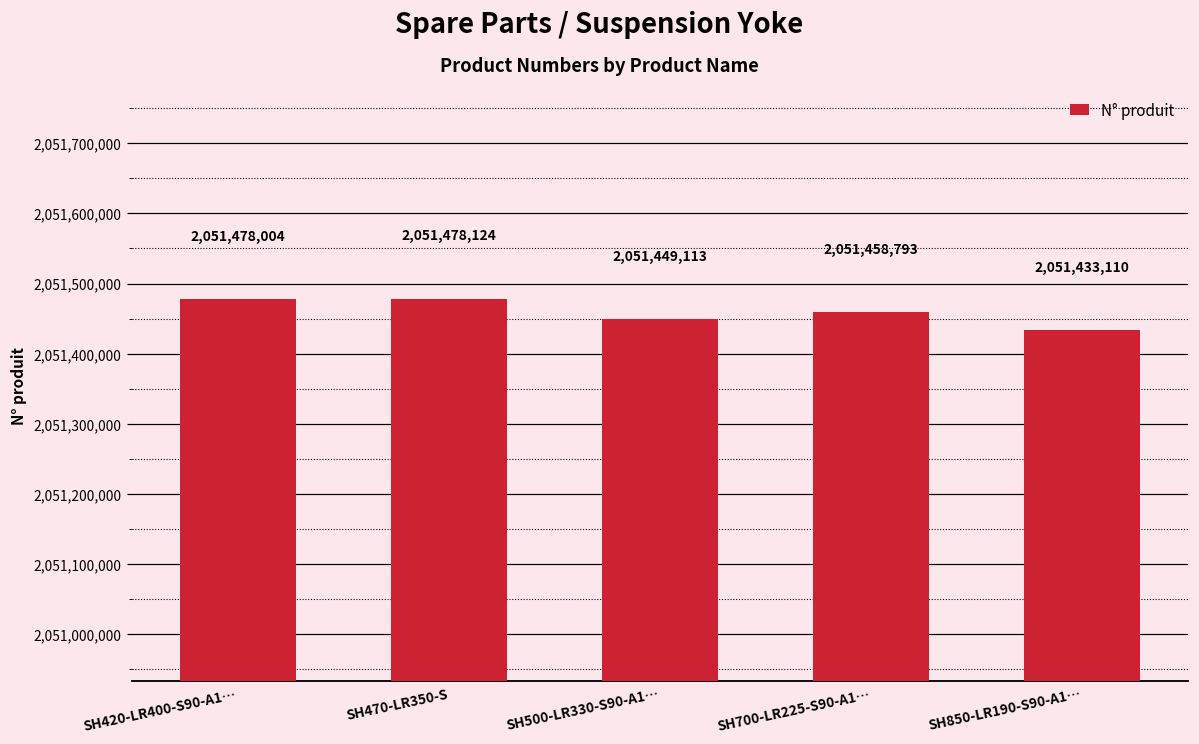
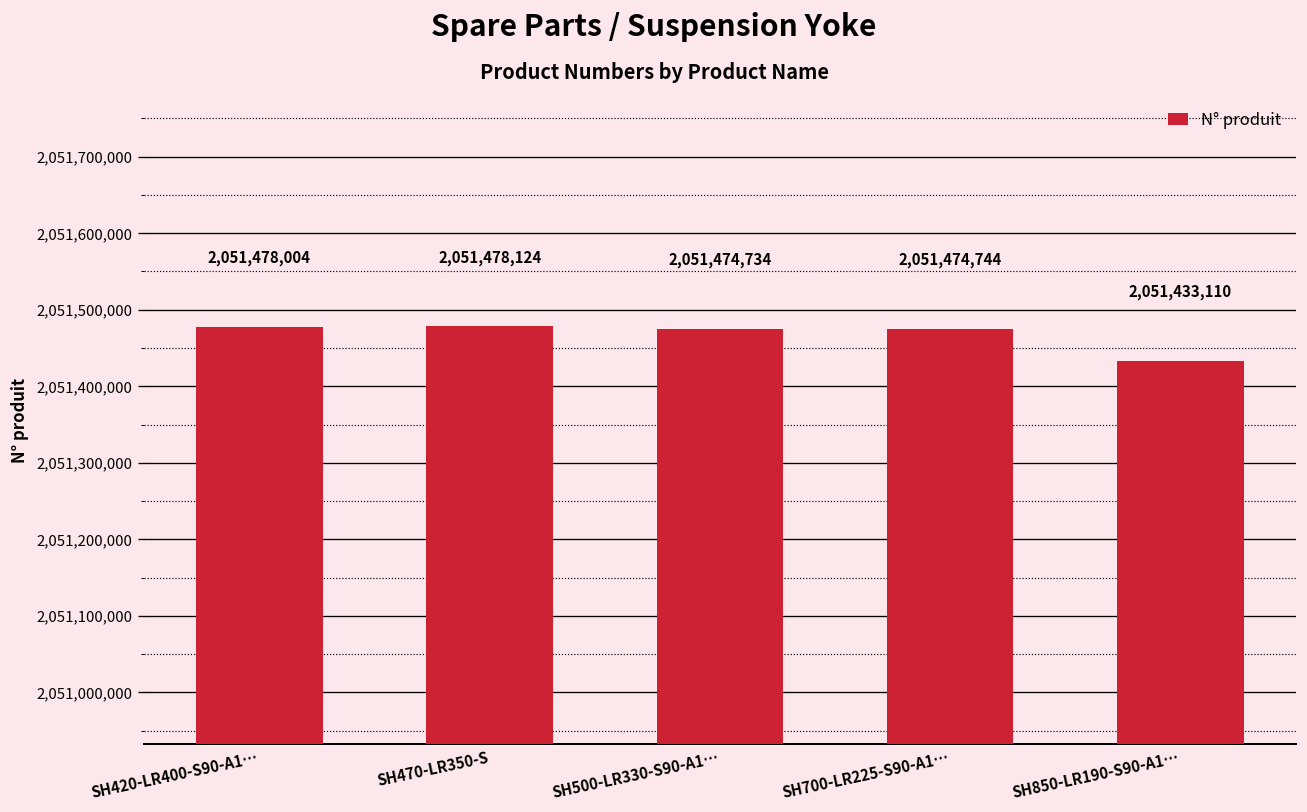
SH500-LR330-S90-A1…: 2,051,449,113 -> 2,051,474,734
SH700-LR225-S90-A1…: 2,051,458,793 -> 2,051,474,744
